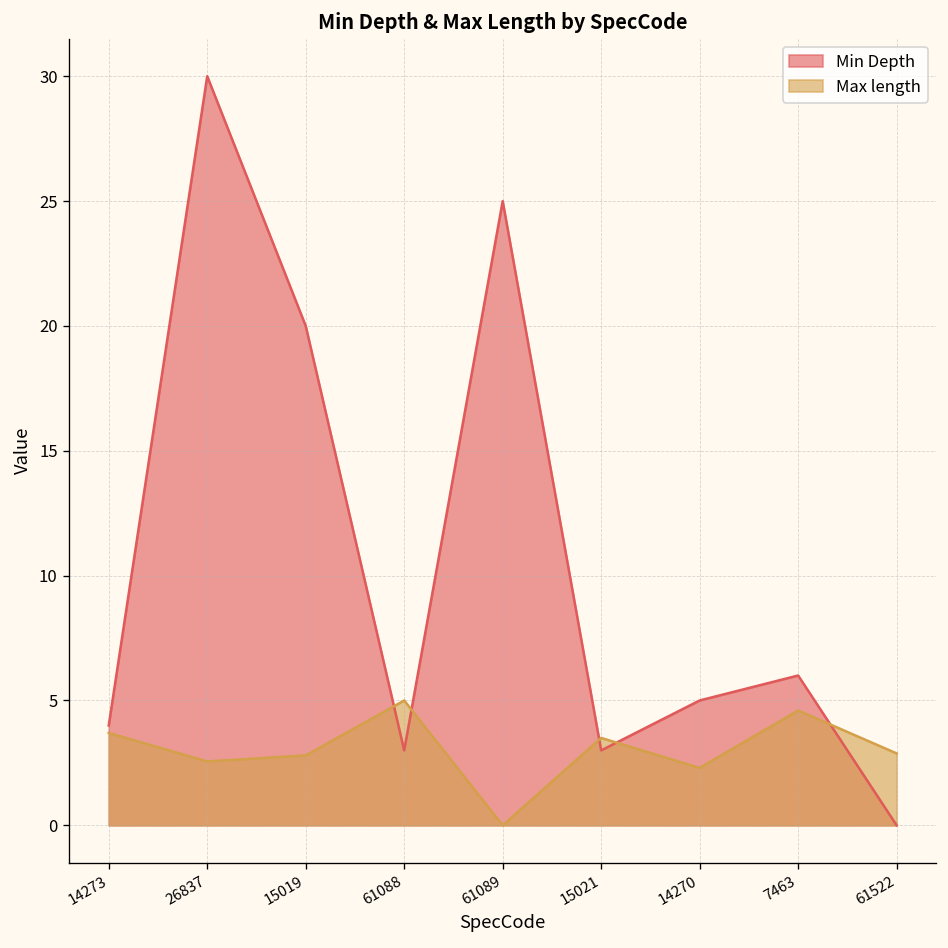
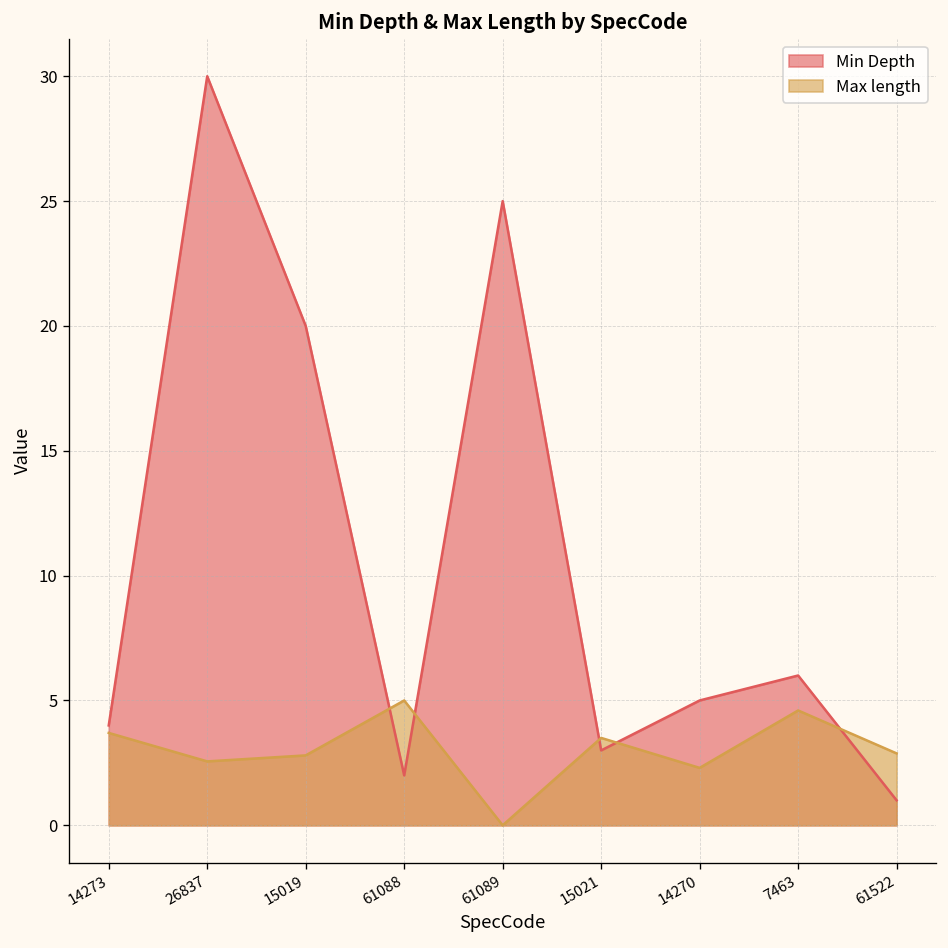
Min Depth, 61088: 3 -> 2
Min Depth, 61522: 0 -> 1
